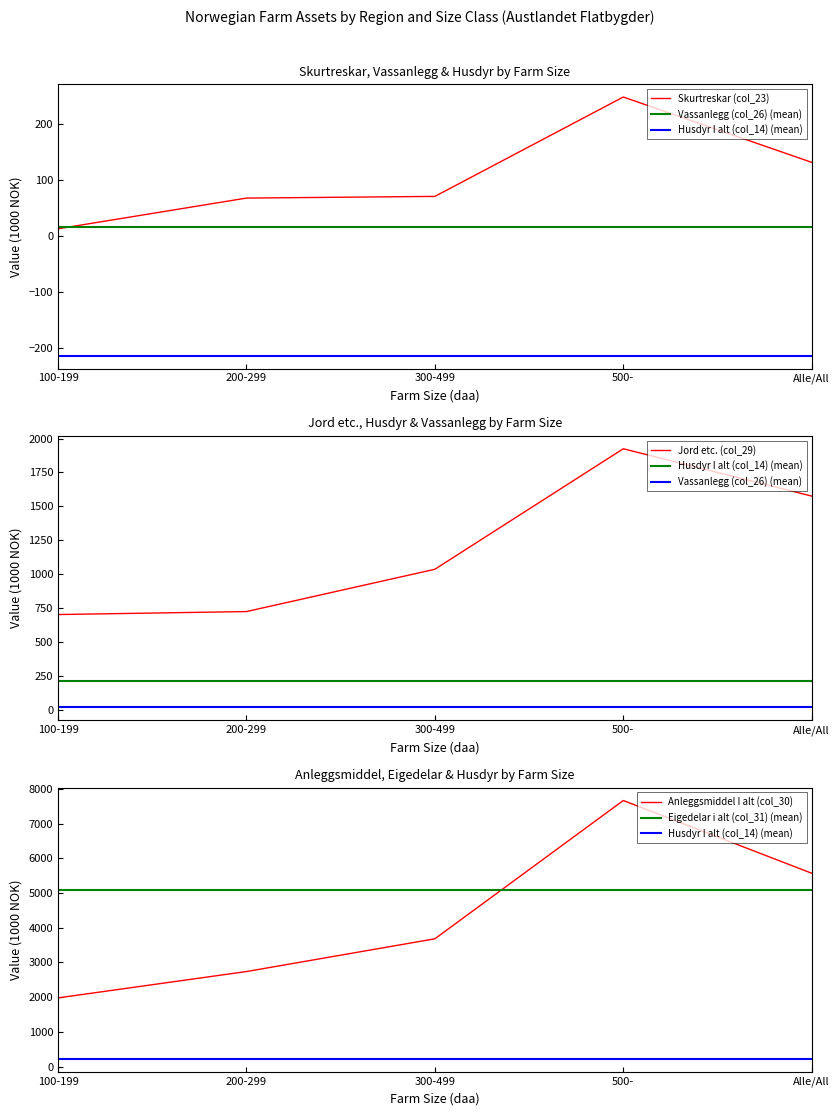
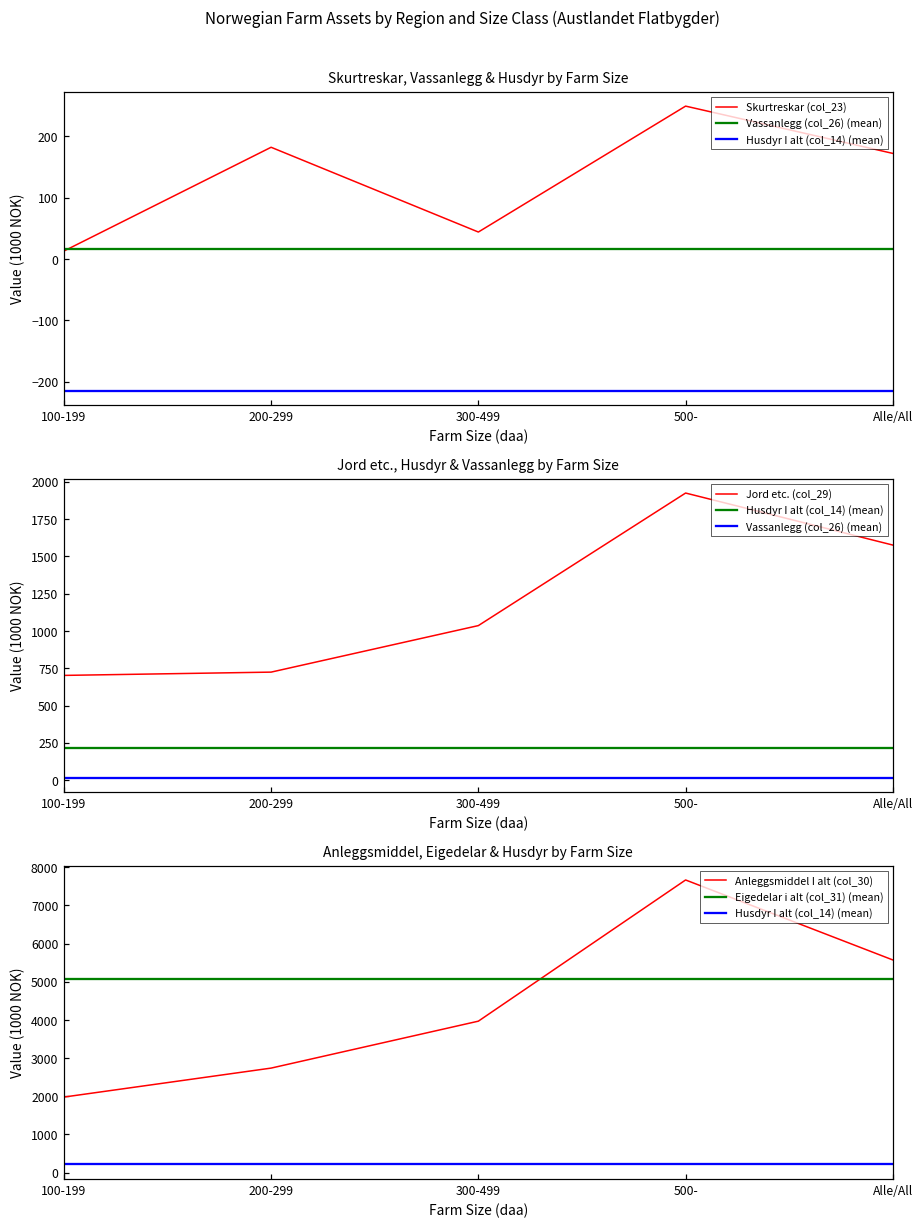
Skurtreskar, Vassanlegg & Husdyr by Farm Size, 200-299: 70 -> 180
Skurtreskar, Vassanlegg & Husdyr by Farm Size, 300-499: 70 -> 40
Skurtreskar, Vassanlegg & Husdyr by Farm Size, Alle/All: 130 -> 170
Anleggsmiddel, Eigedelar & Husdyr by Farm Size, 300-499: 3700 -> 4000
